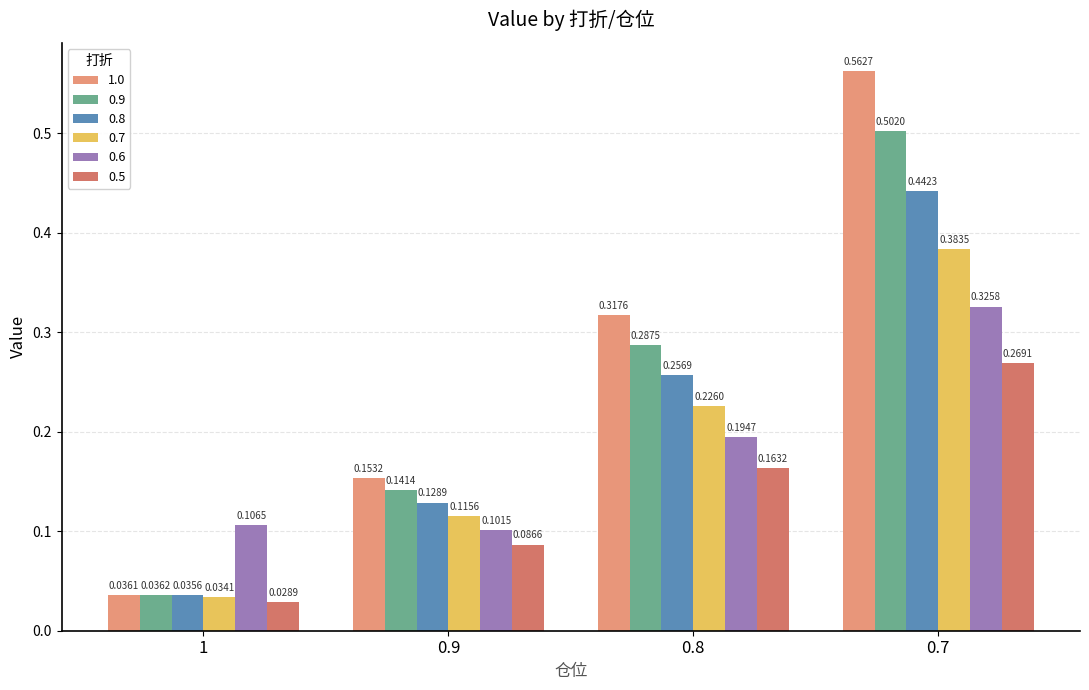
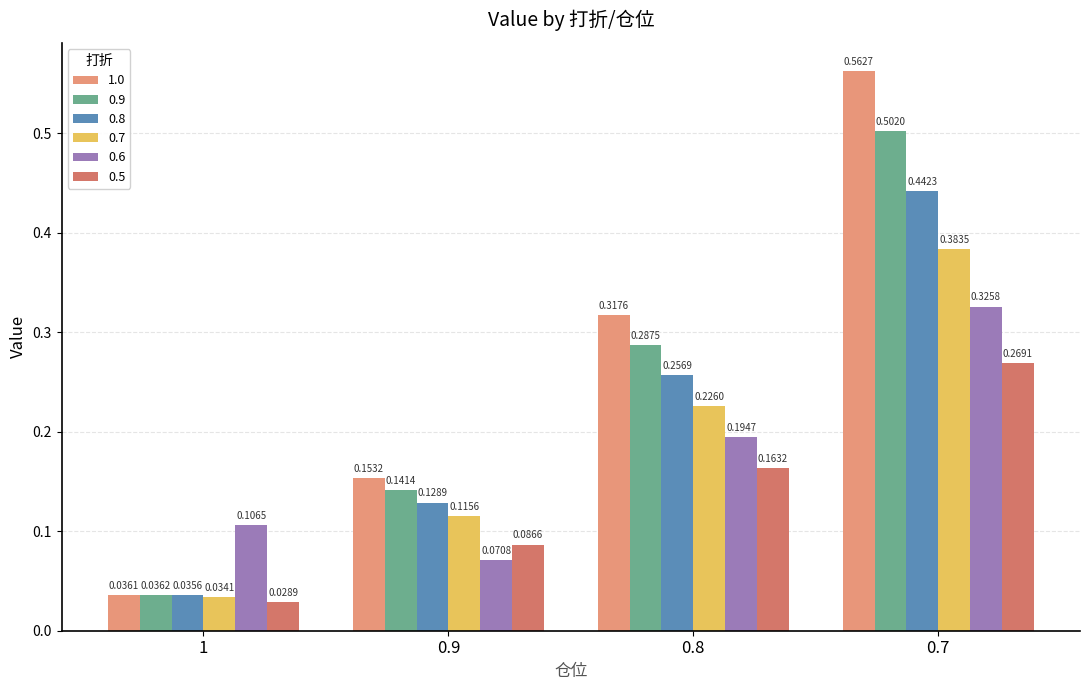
0.6, 0.9: 0.1015 -> 0.0708
